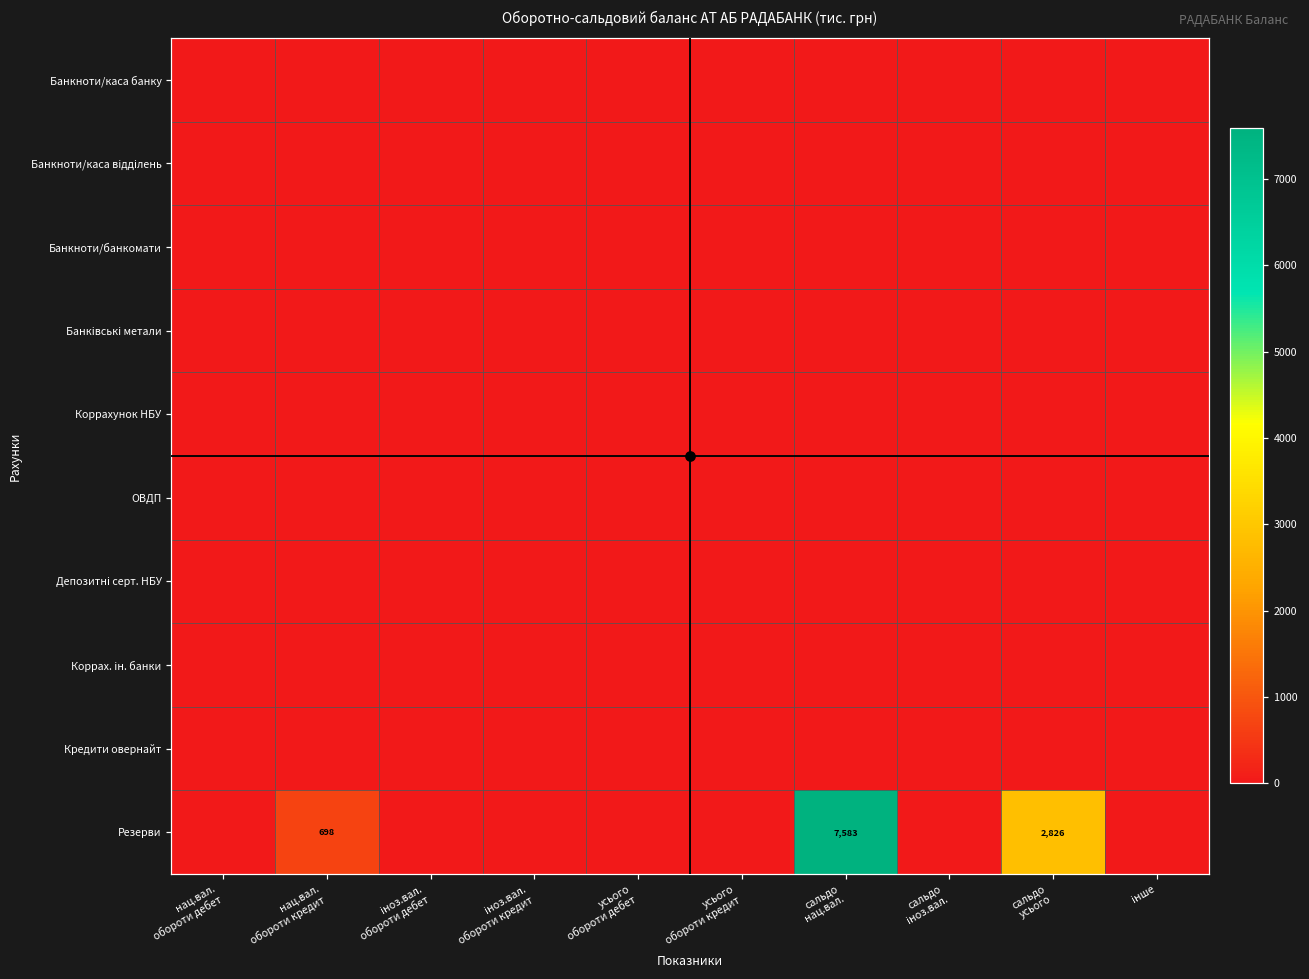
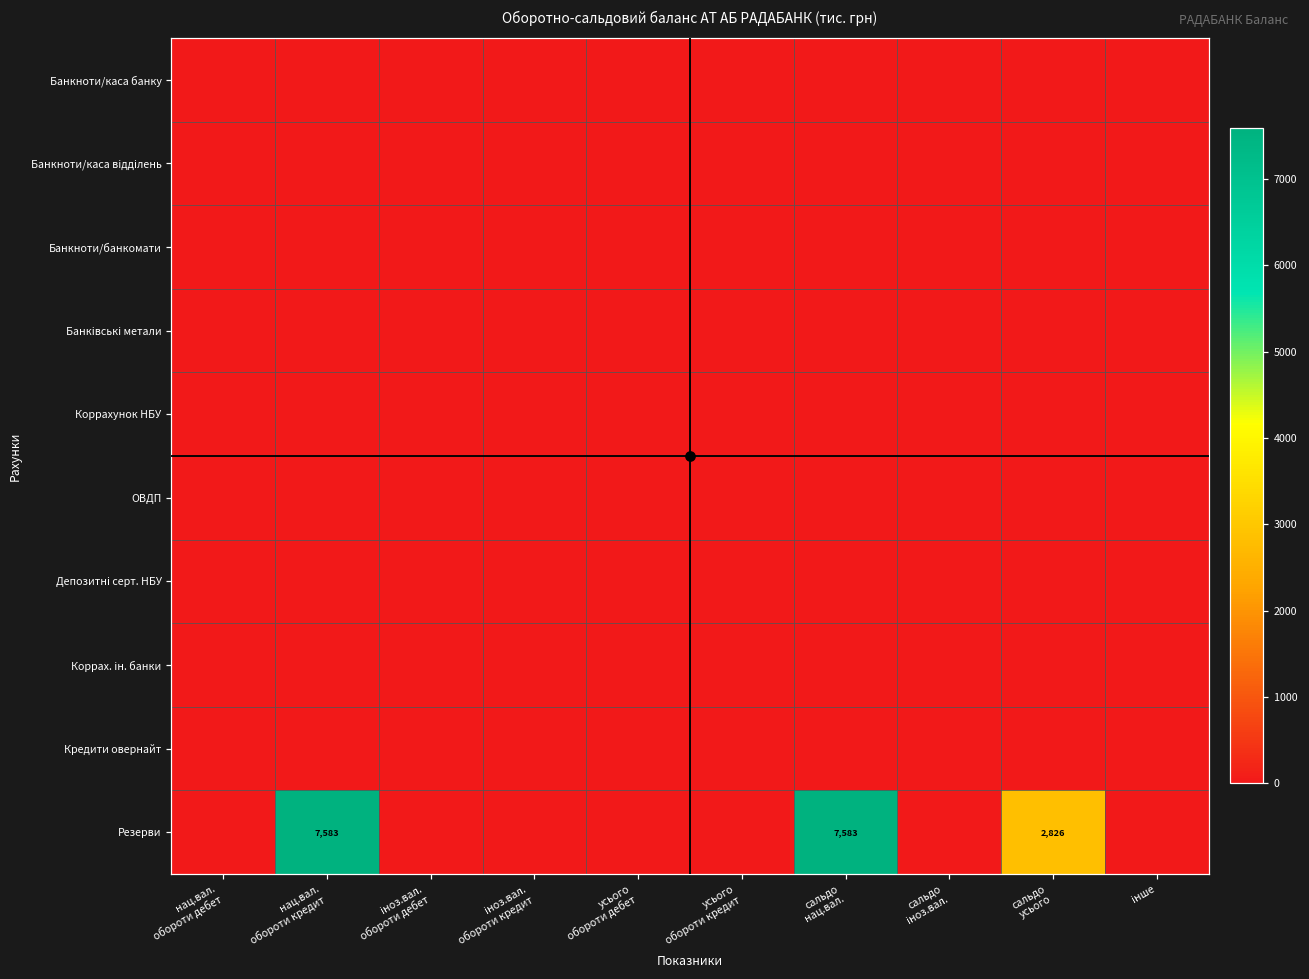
Резерви, нац.вал. обороти кредит: 698 -> 7,583
